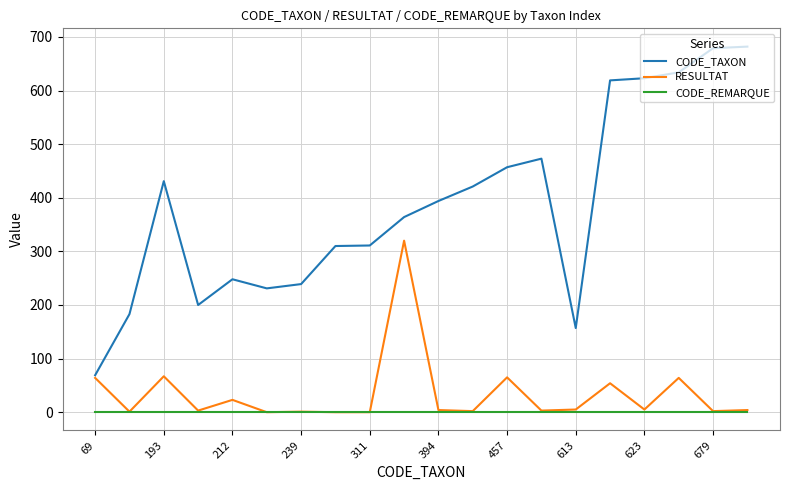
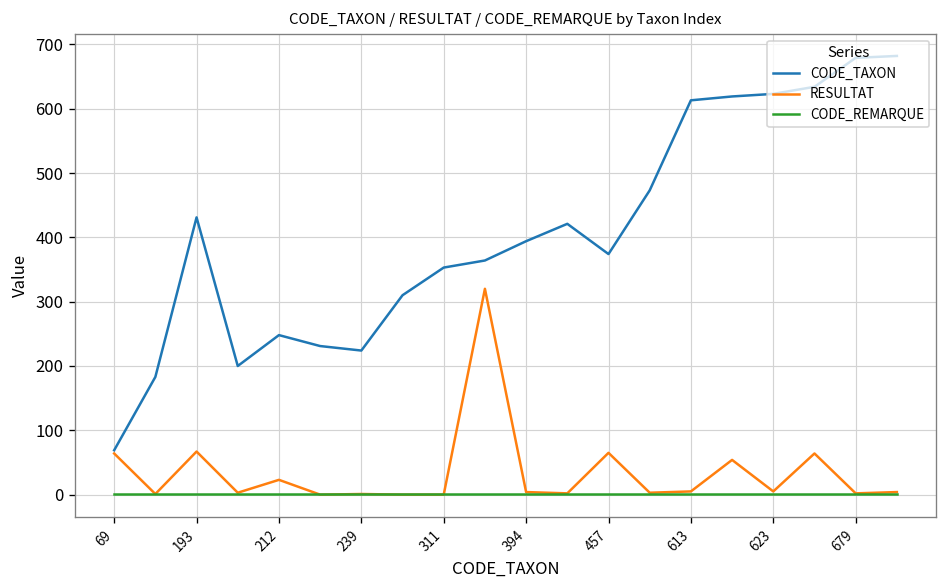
CODE_TAXON, 239: 240 -> 220
CODE_TAXON, 311: 310 -> 350
CODE_TAXON, 457: 460 -> 370
CODE_TAXON, 613: 160 -> 610
